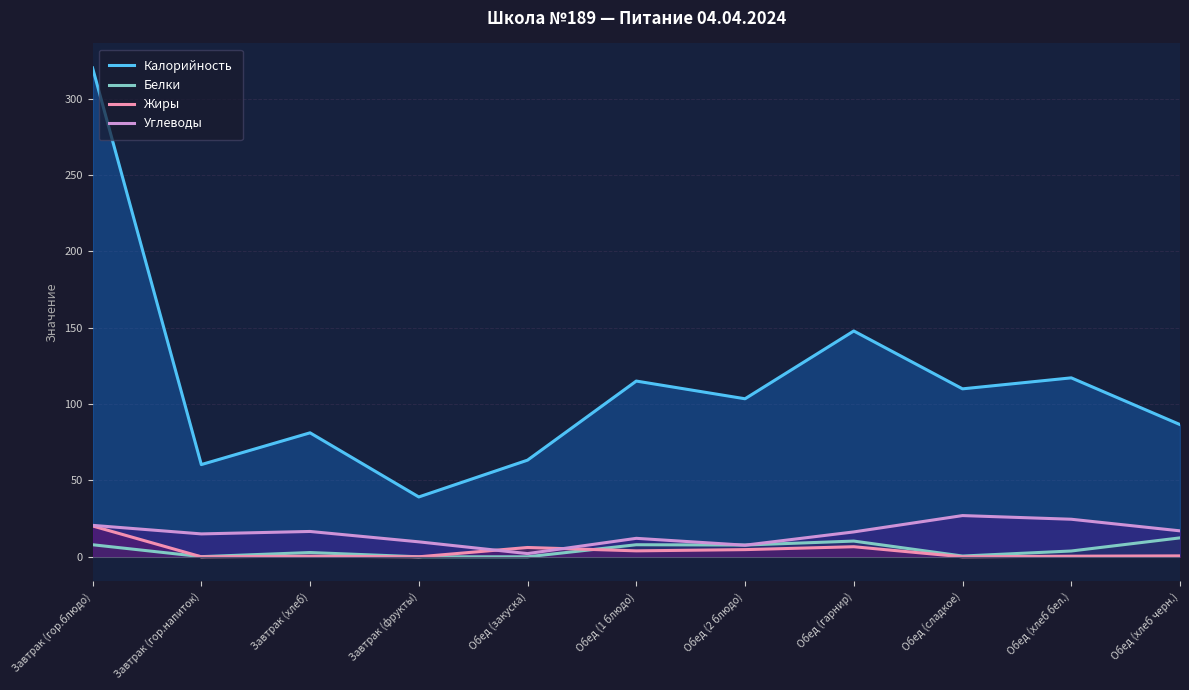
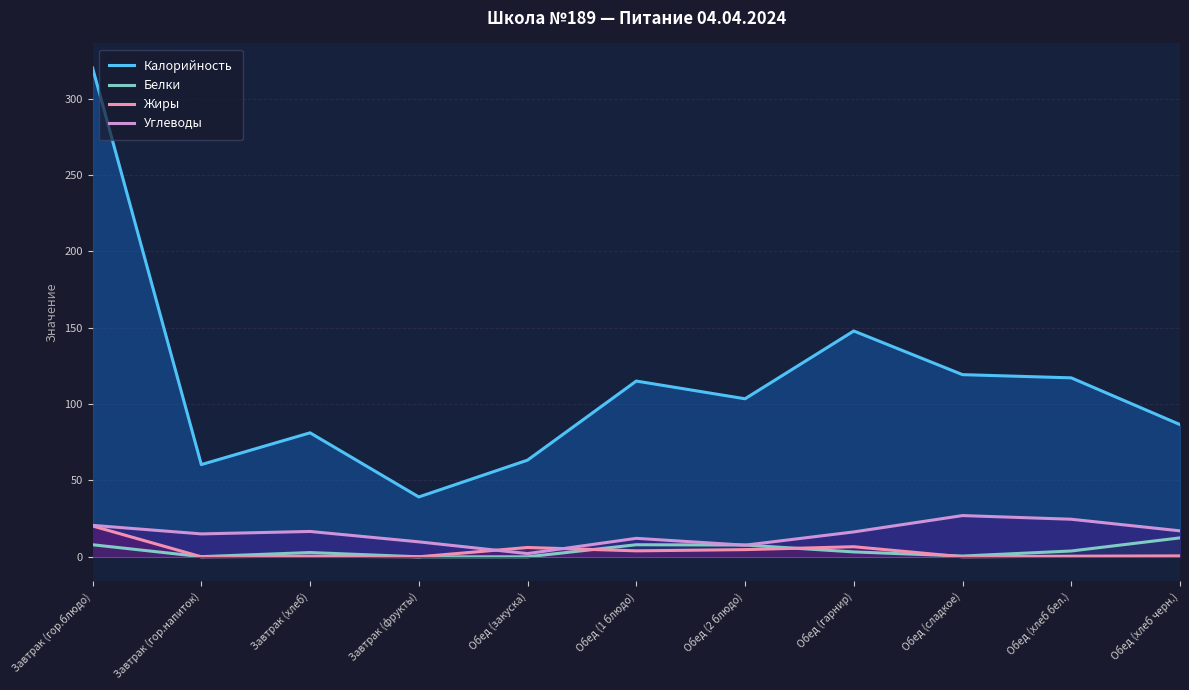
Белки, Обед (гарнир): 10 -> 3
Калорийность, Обед (сладкое): 110 -> 119
